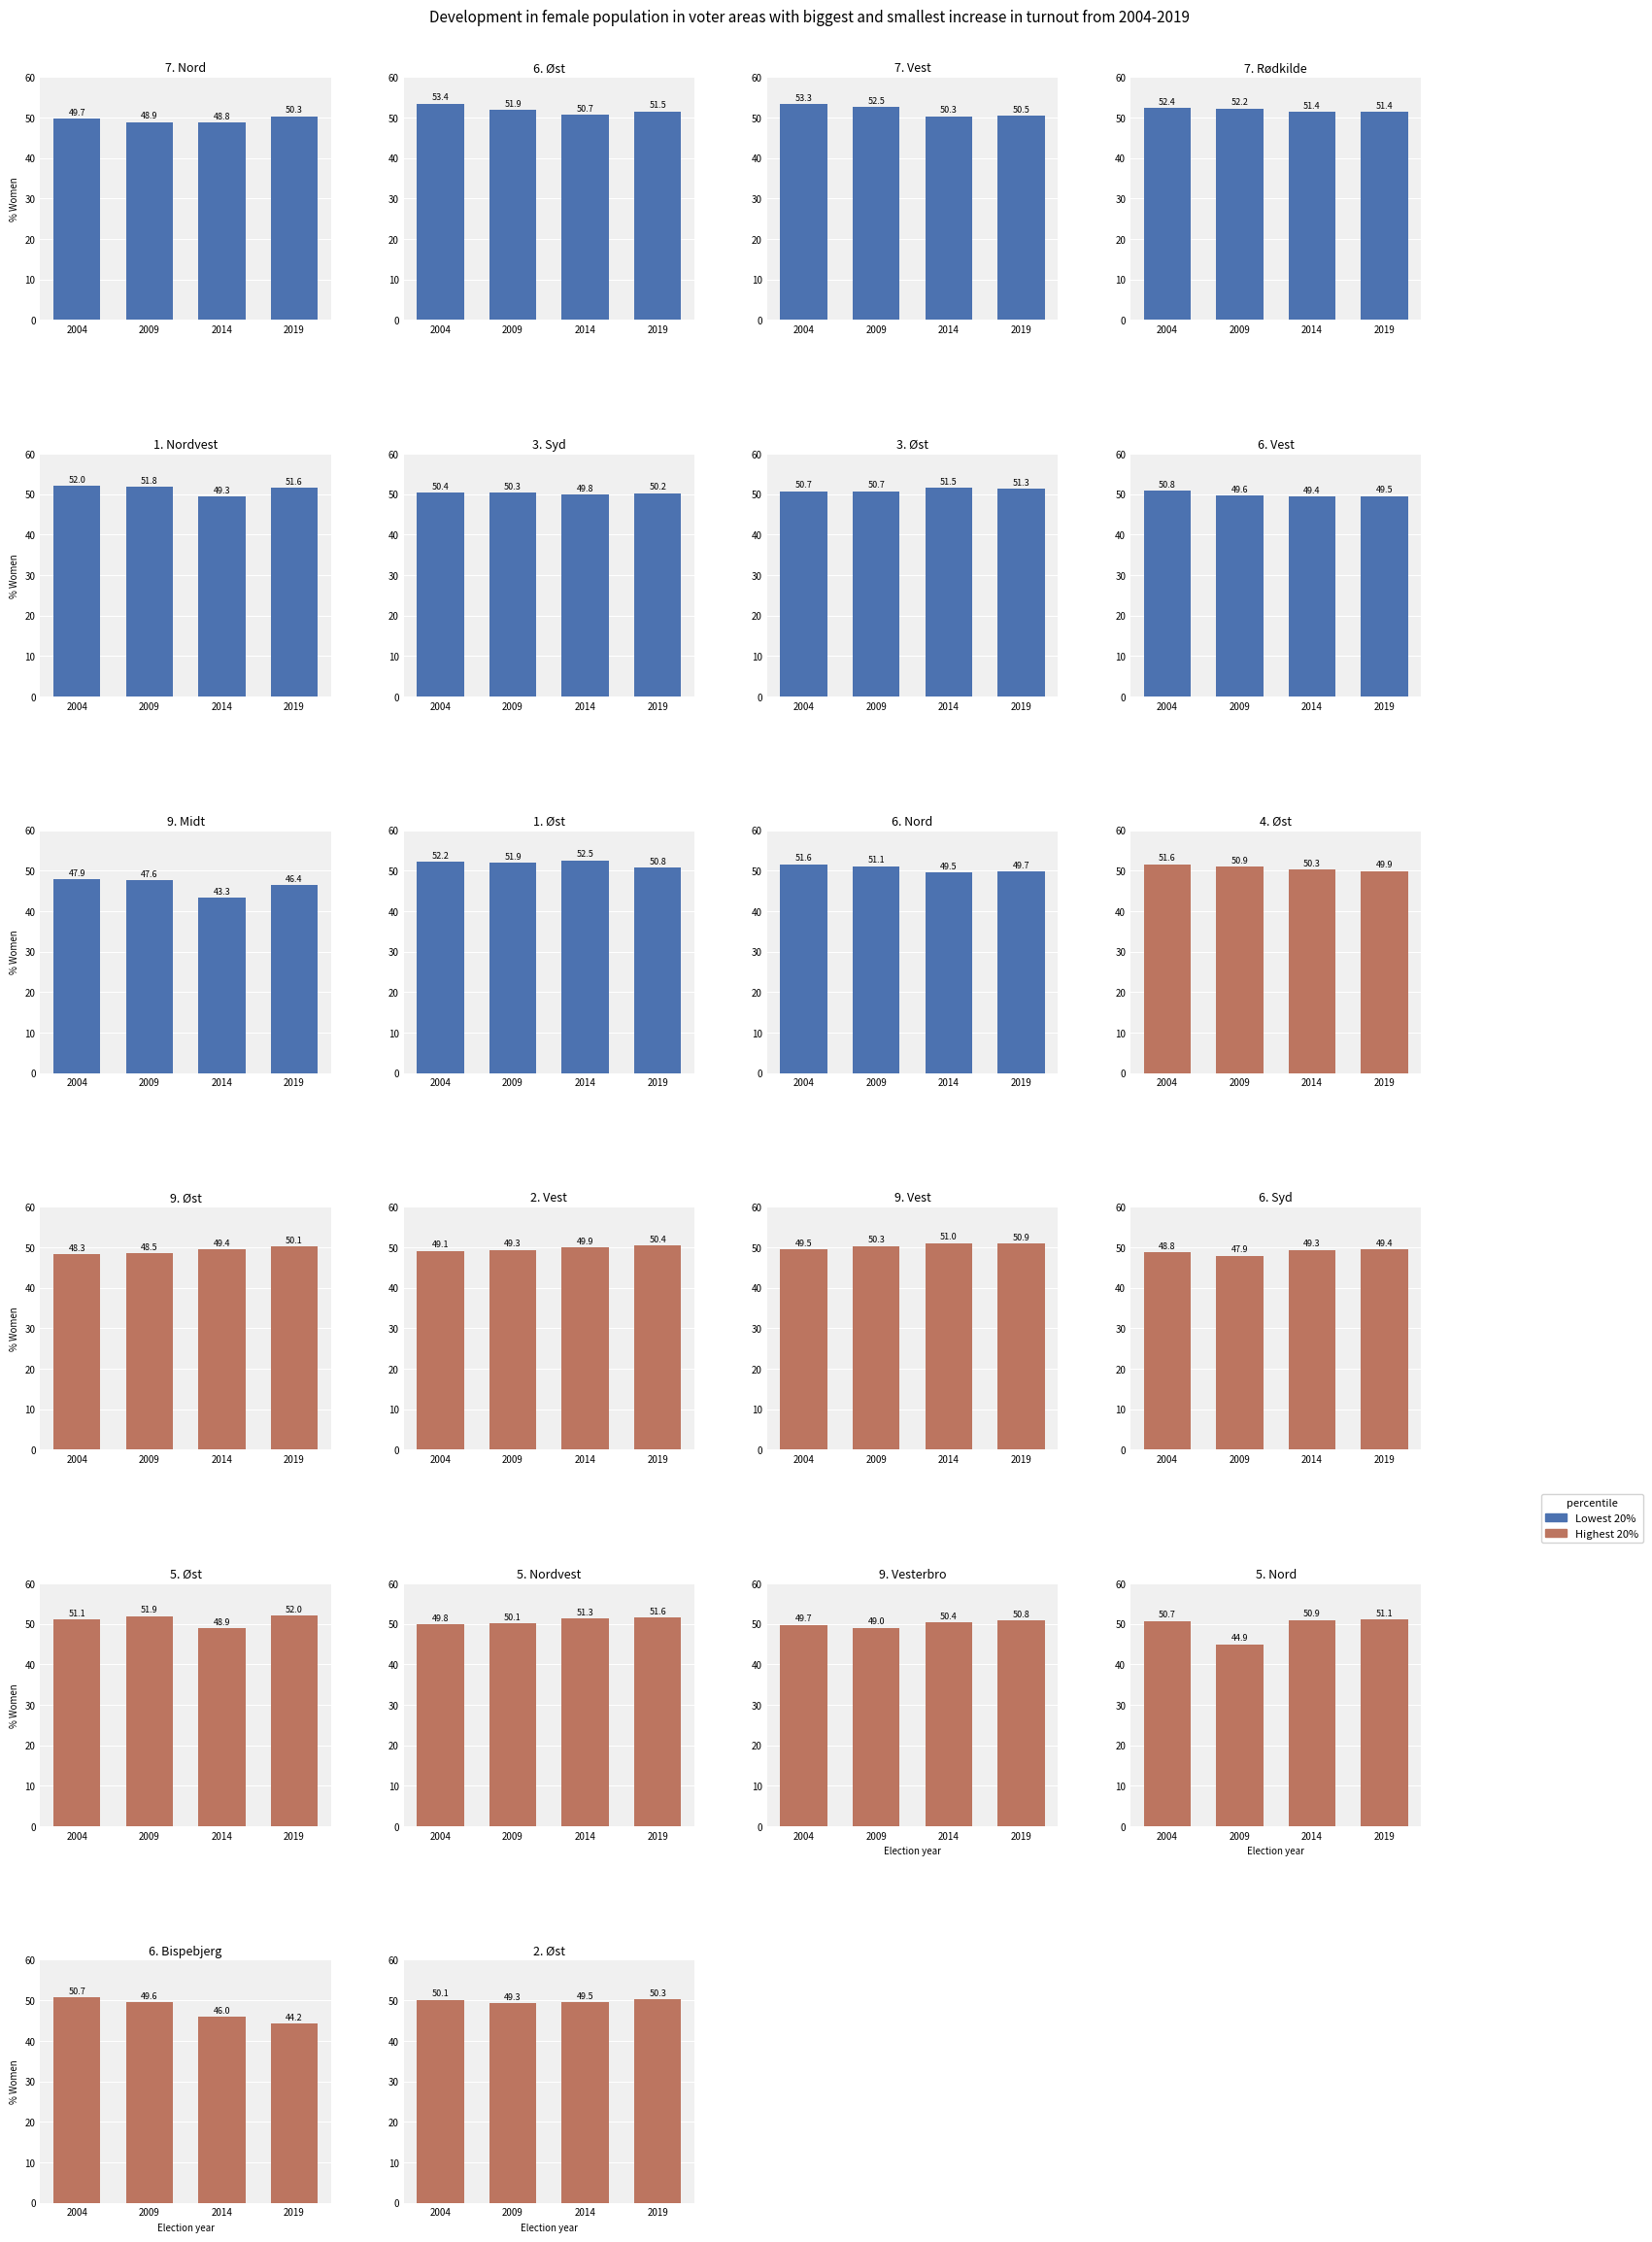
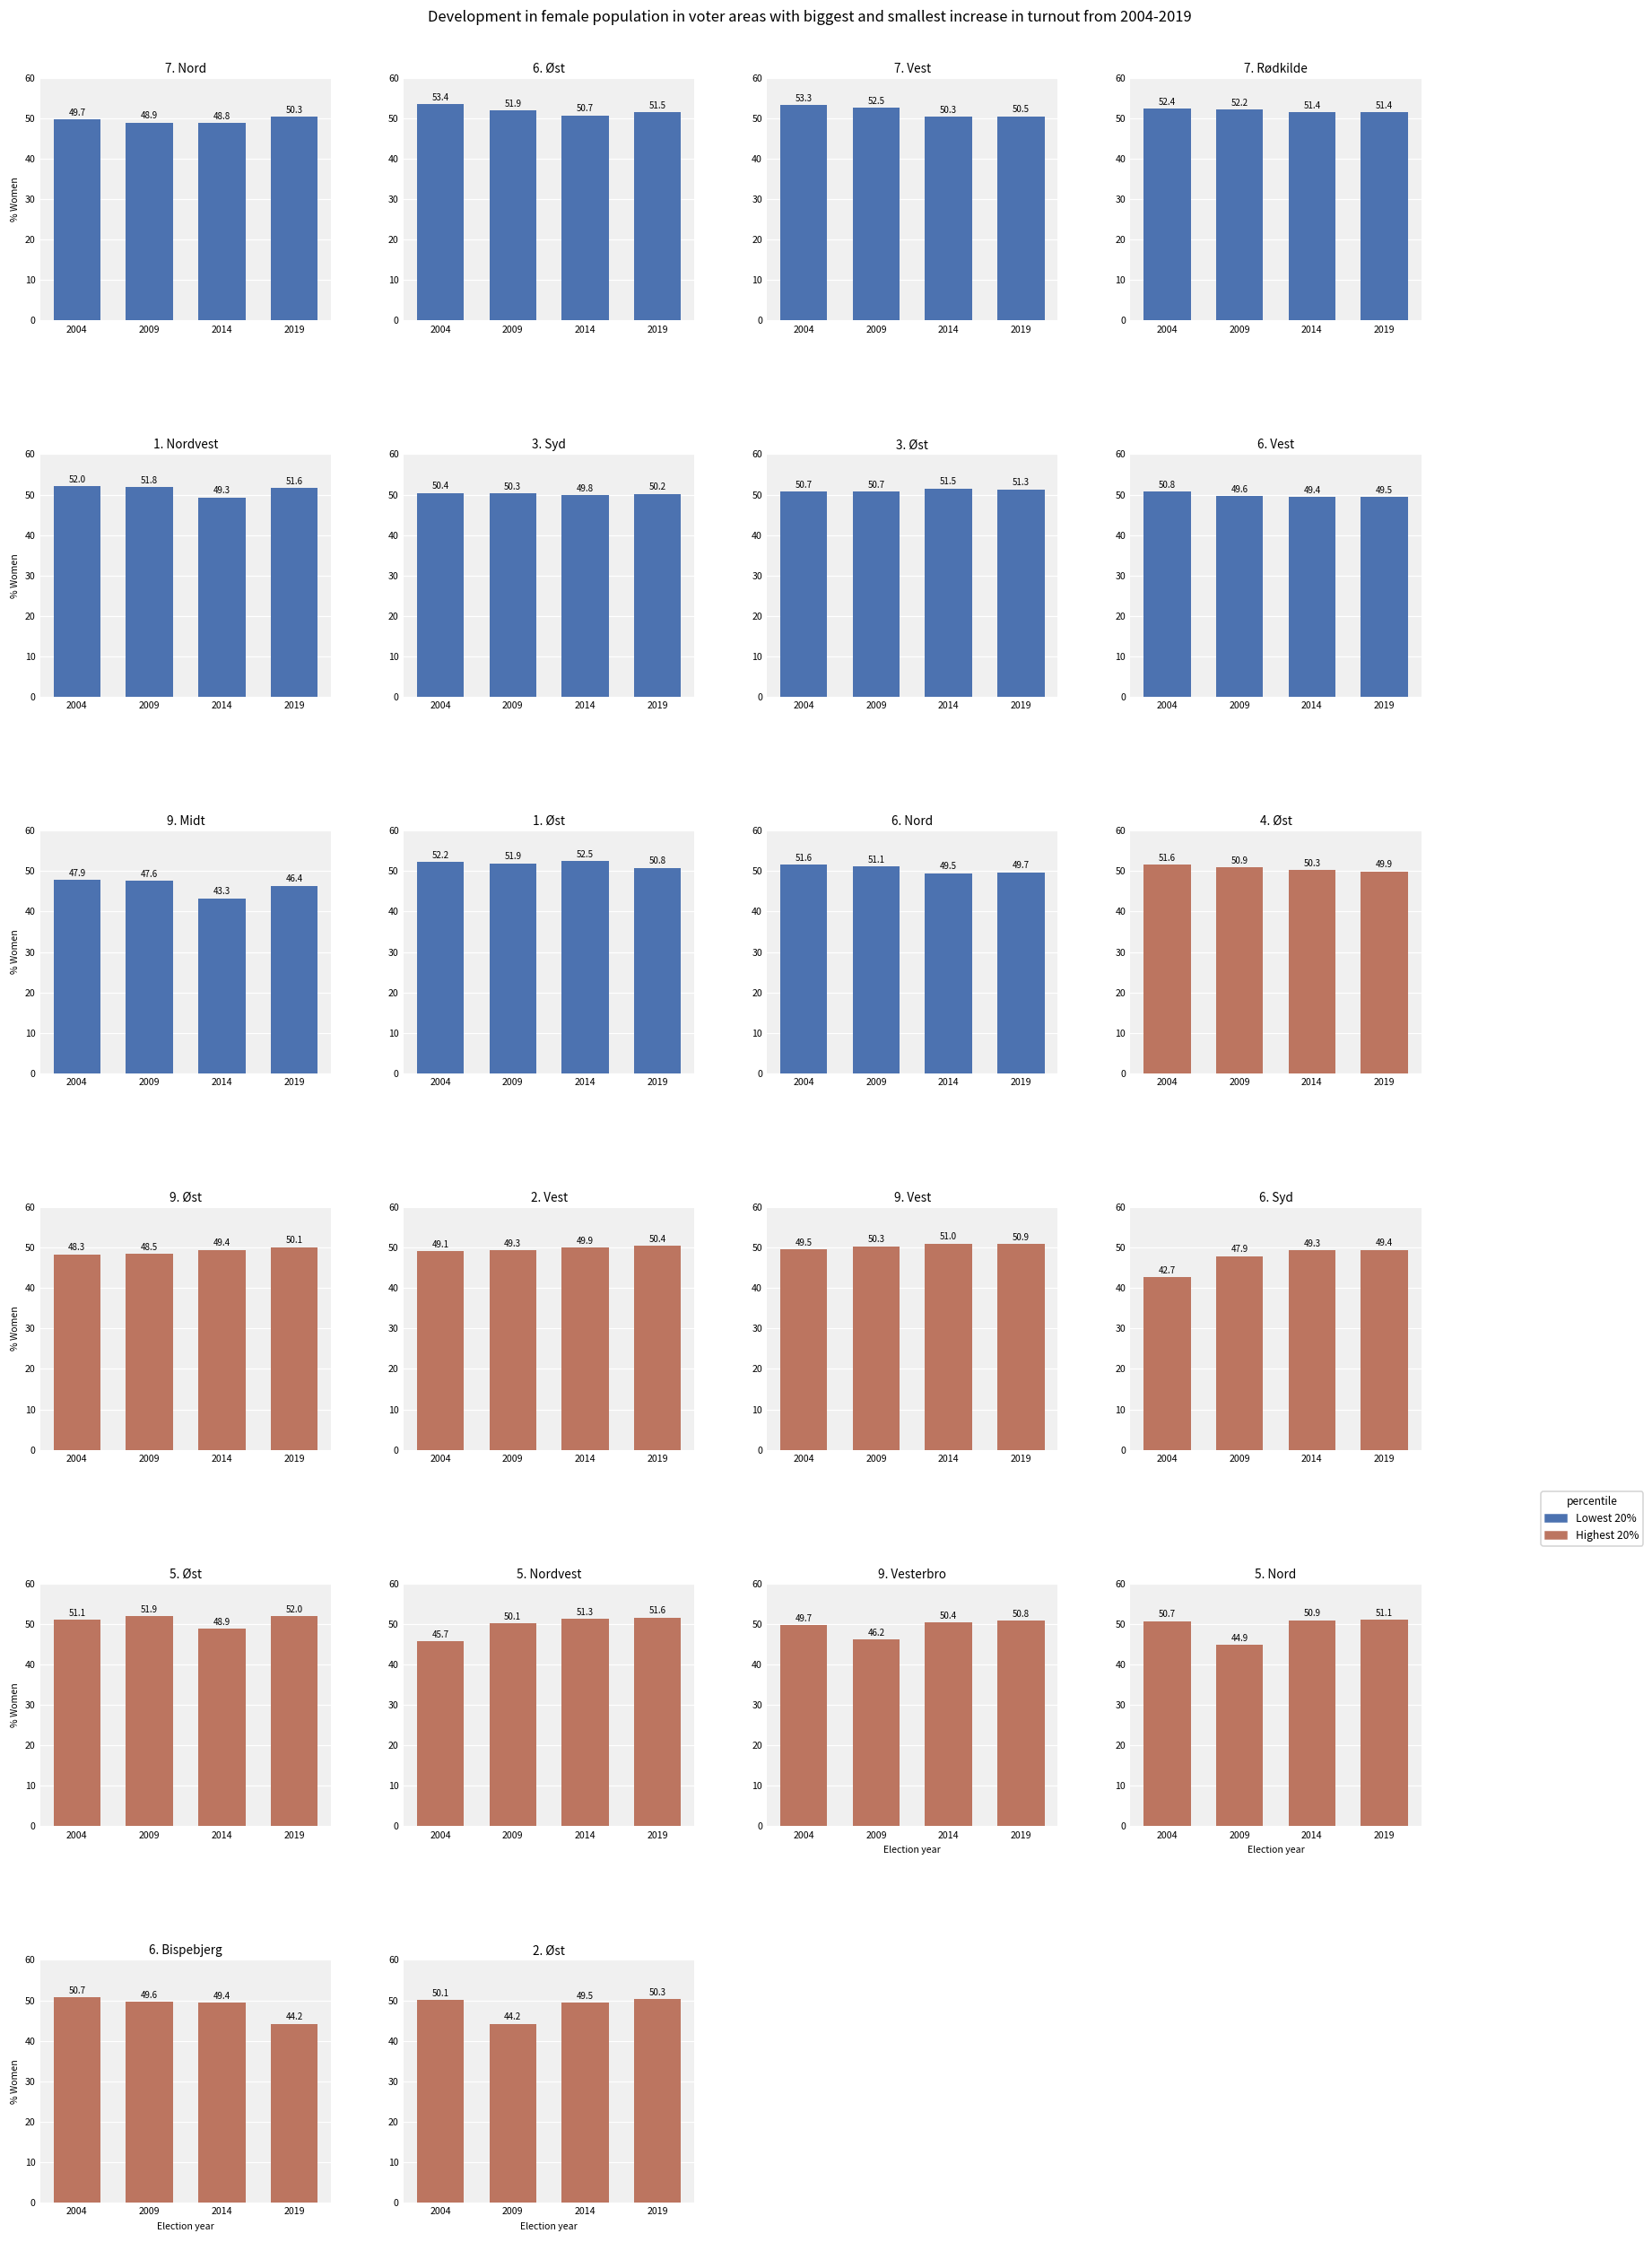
6. Syd, 2004: 48.8 -> 42.7
5. Nordvest, 2004: 49.8 -> 45.7
9. Vesterbro, 2009: 49.0 -> 46.2
6. Bispebjerg, 2014: 46.0 -> 49.4
2. Øst, 2009: 49.3 -> 44.2
